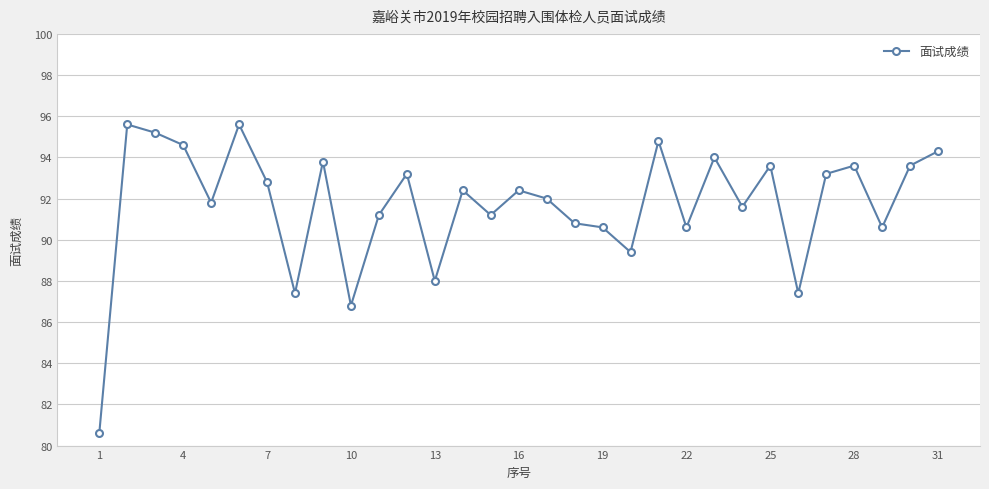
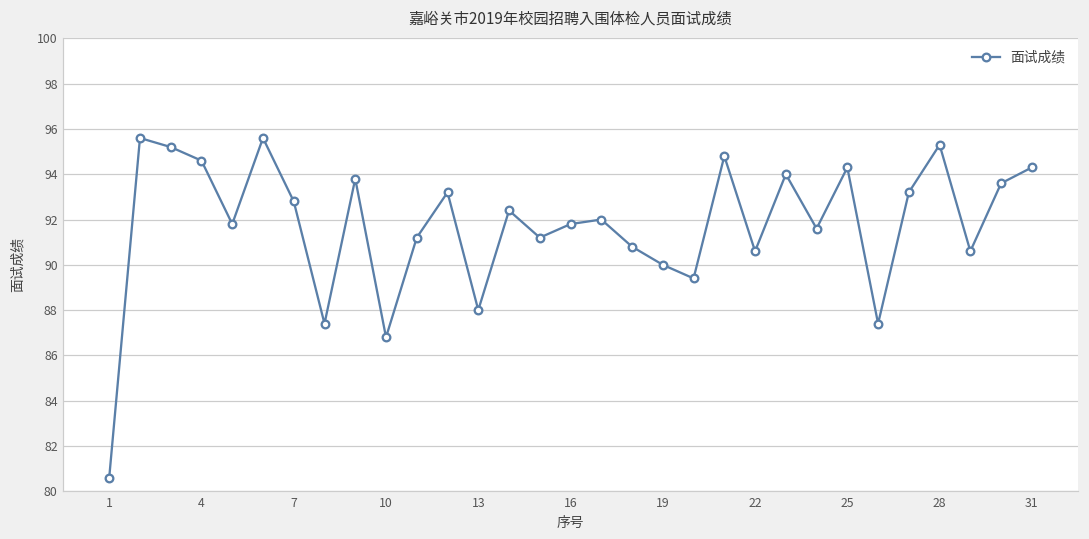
16: 92.4 -> 91.8
19: 90.6 -> 90.0
25: 93.6 -> 94.3
28: 93.6 -> 95.3
